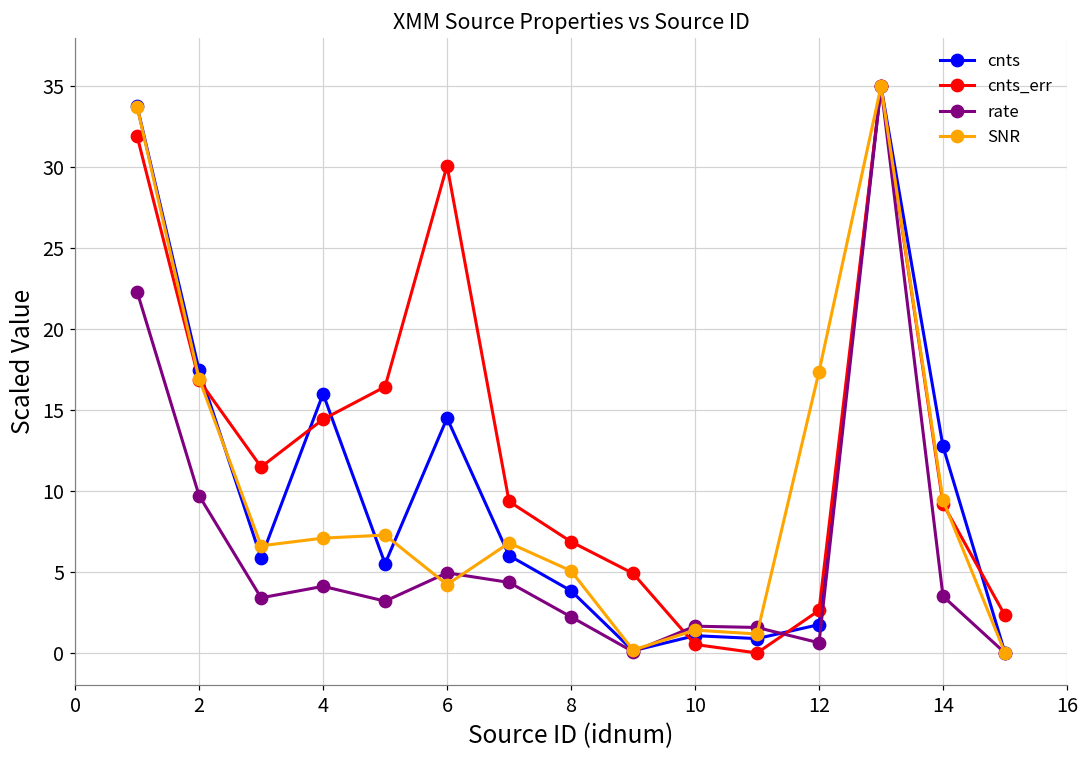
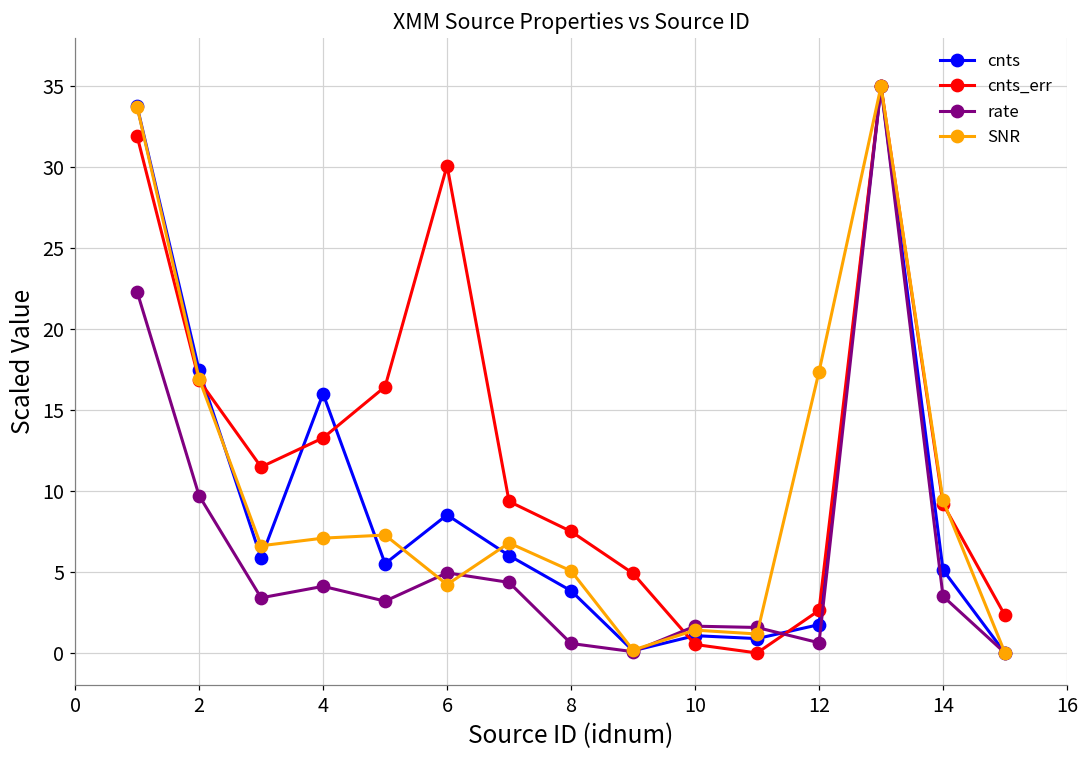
cnts_err, 4: 14.4 -> 13.3
cnts, 6: 14.5 -> 8.5
cnts_err, 8: 6.9 -> 7.5
rate, 8: 2.2 -> 0.6
cnts, 14: 12.8 -> 5.1
